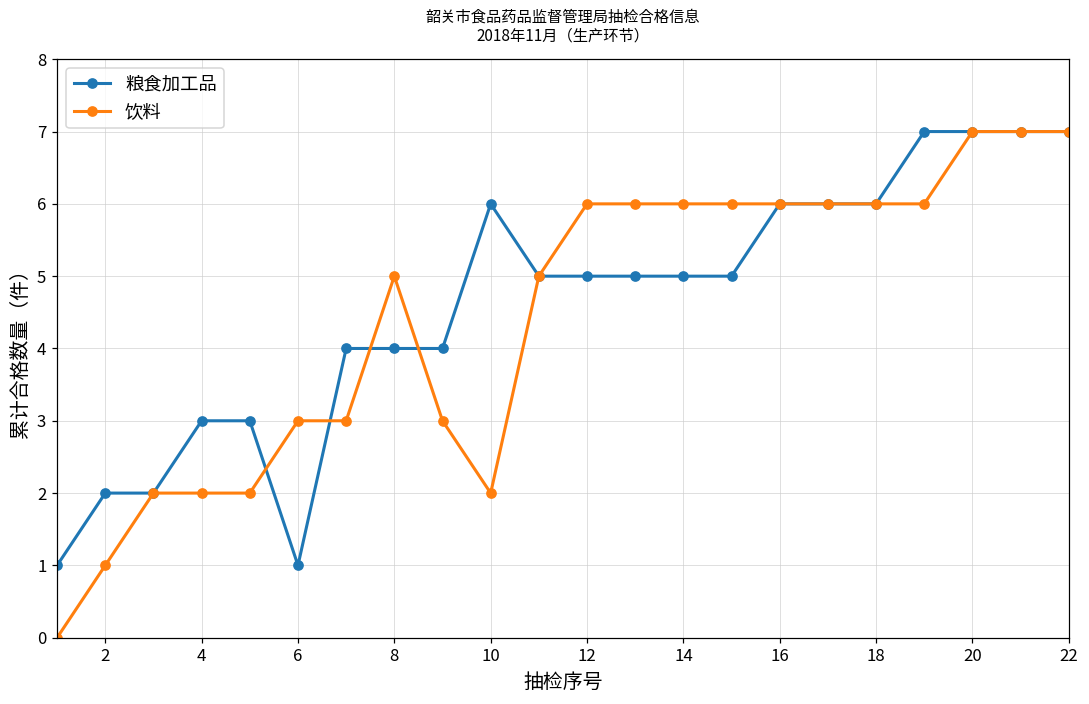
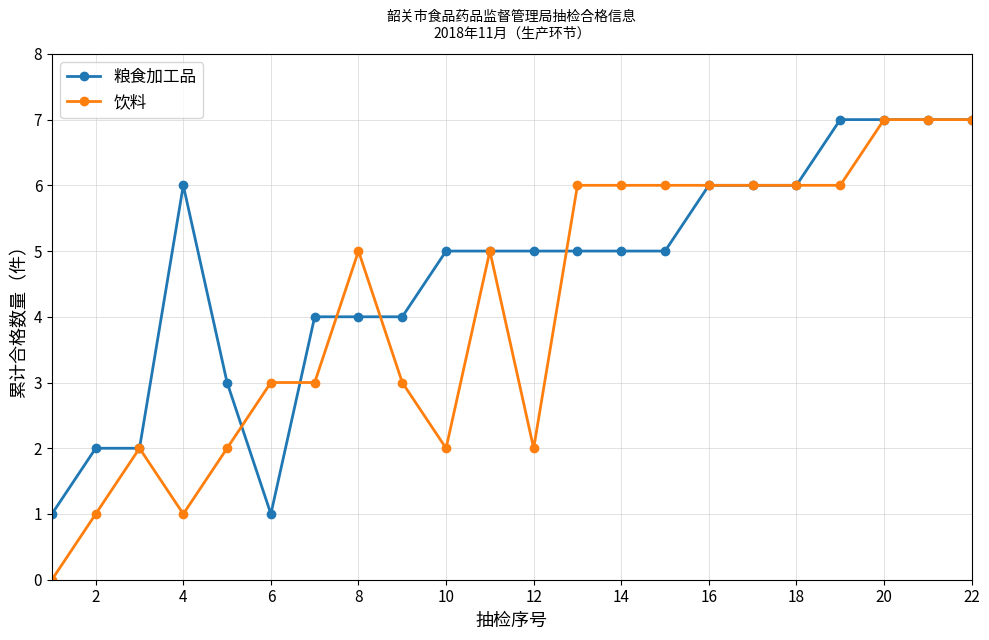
粮食加工品, 4: 3 -> 6
饮料, 4: 2 -> 1
粮食加工品, 10: 6 -> 5
饮料, 12: 6 -> 2
